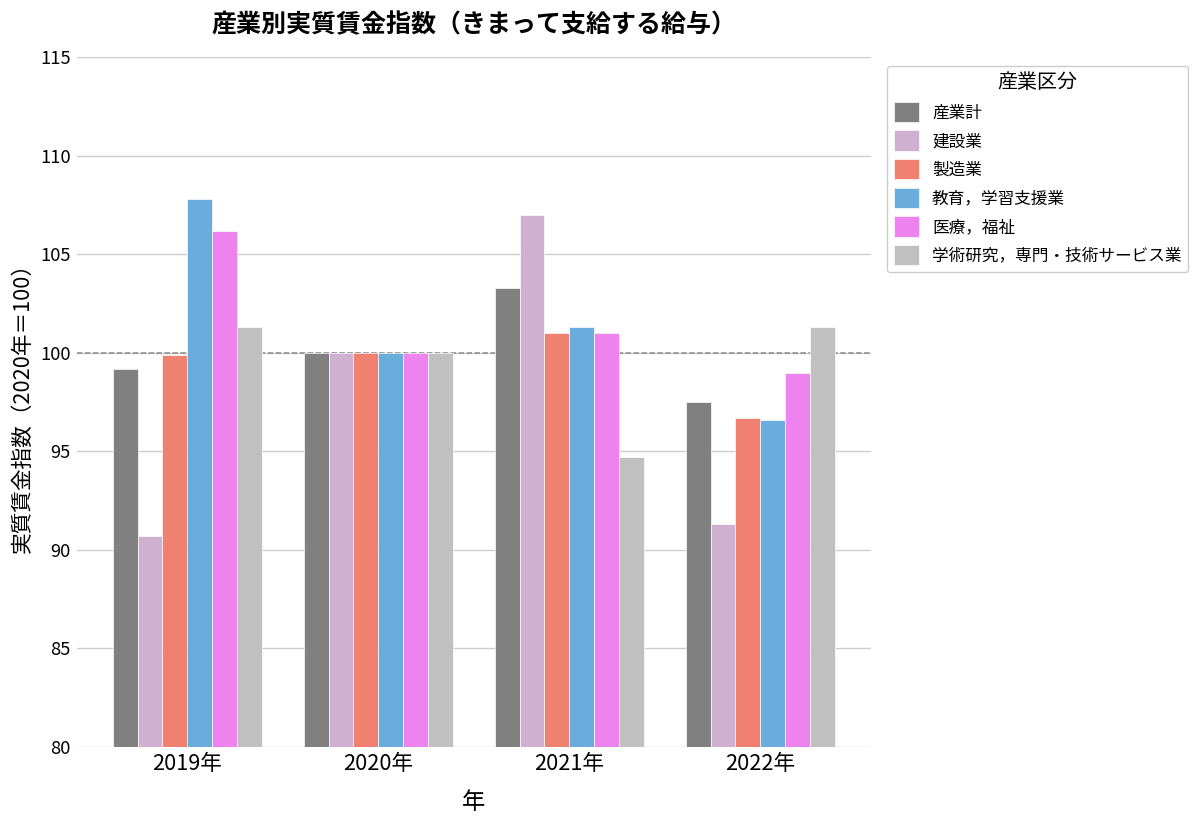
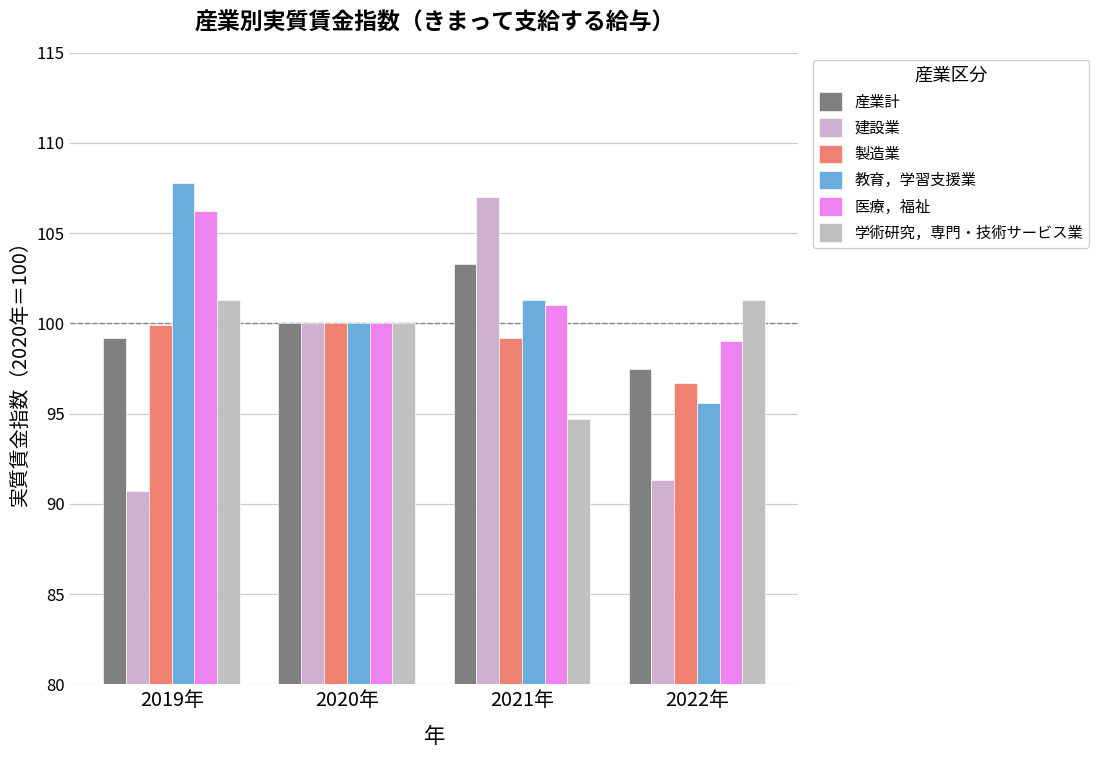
製造業, 2021年: 101.0 -> 99.2
教育，学習支援業, 2022年: 96.6 -> 95.6
